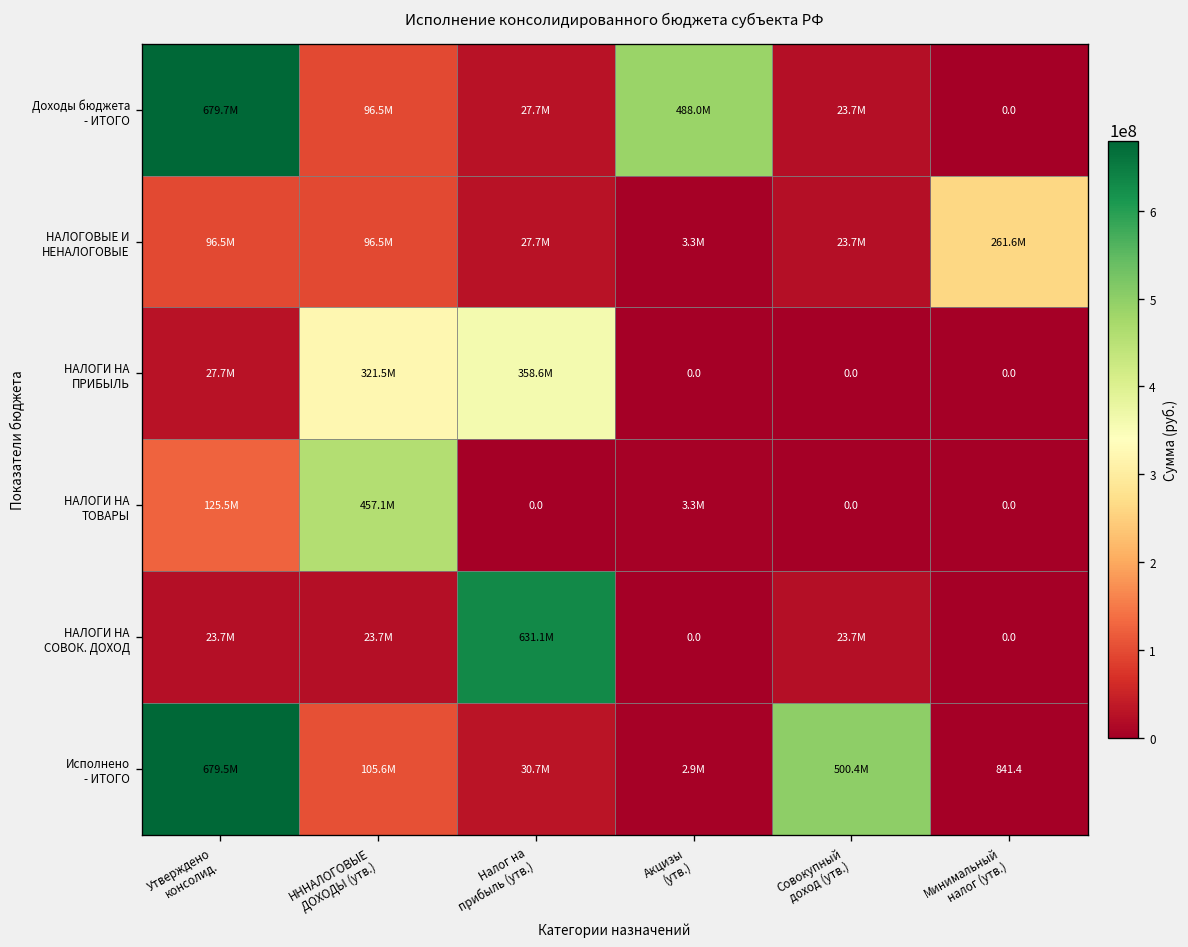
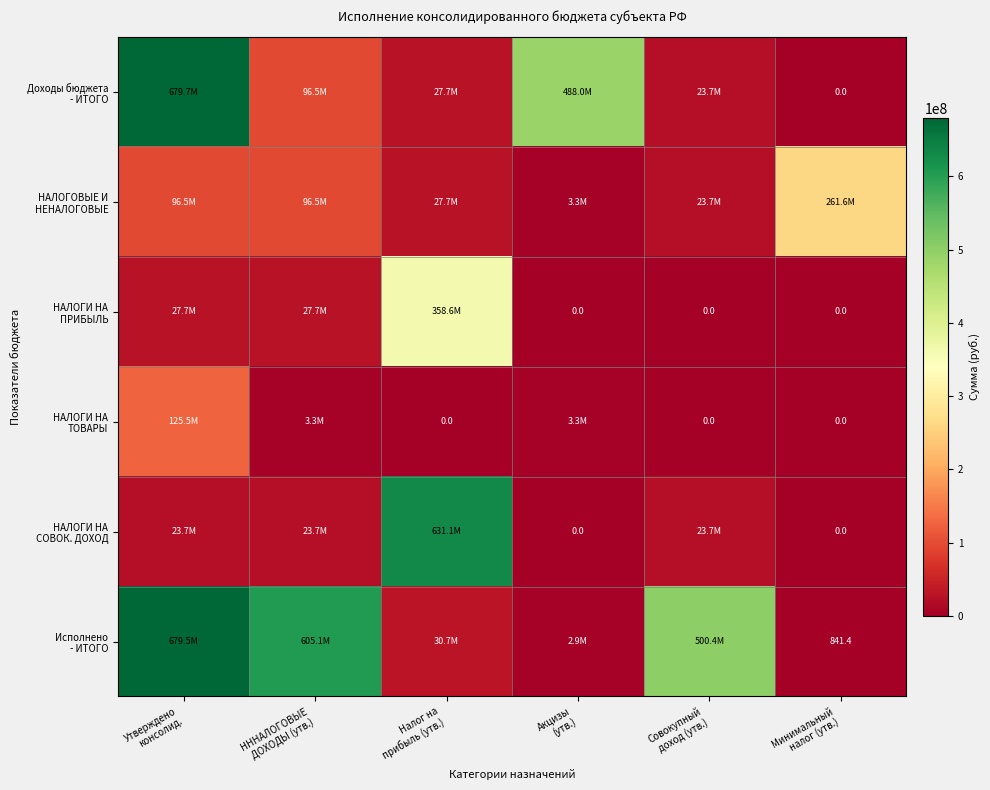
НАЛОГИ НА ПРИБЫЛЬ, НННАЛОГОВЫЕ ДОХОДЫ (утв.): 321.5M -> 27.7M
НАЛОГИ НА ТОВАРЫ, НННАЛОГОВЫЕ ДОХОДЫ (утв.): 457.1M -> 3.3M
Исполнено - ИТОГО, НННАЛОГОВЫЕ ДОХОДЫ (утв.): 105.6M -> 605.1M
